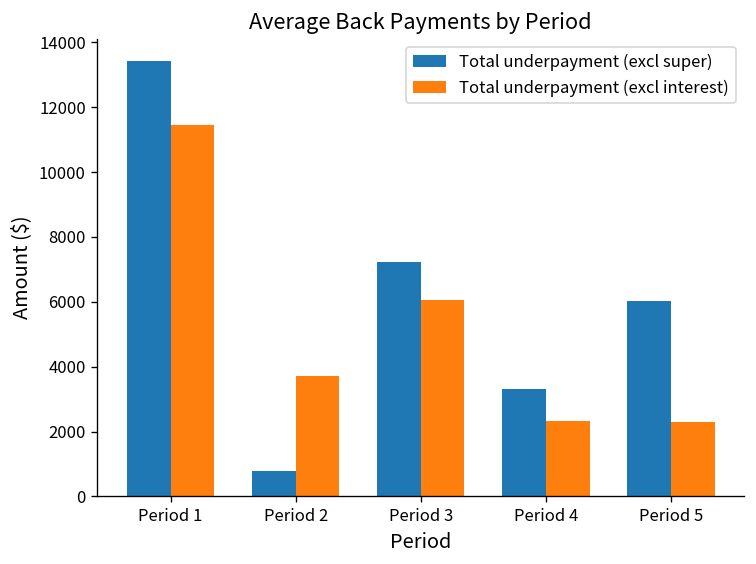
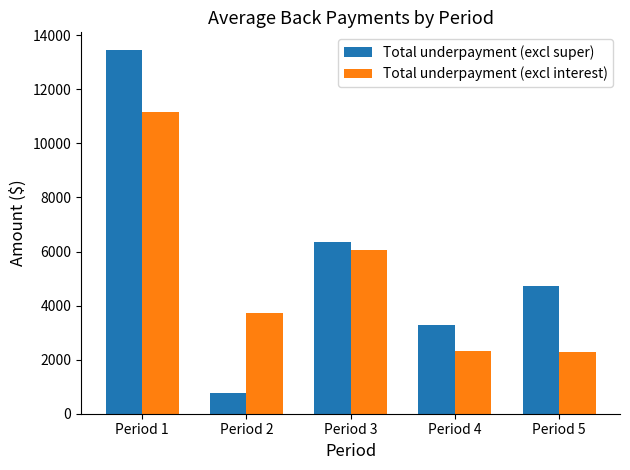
Total underpayment (excl interest), Period 1: 11500 -> 11200
Total underpayment (excl super), Period 3: 7200 -> 6400
Total underpayment (excl super), Period 5: 6000 -> 4700
